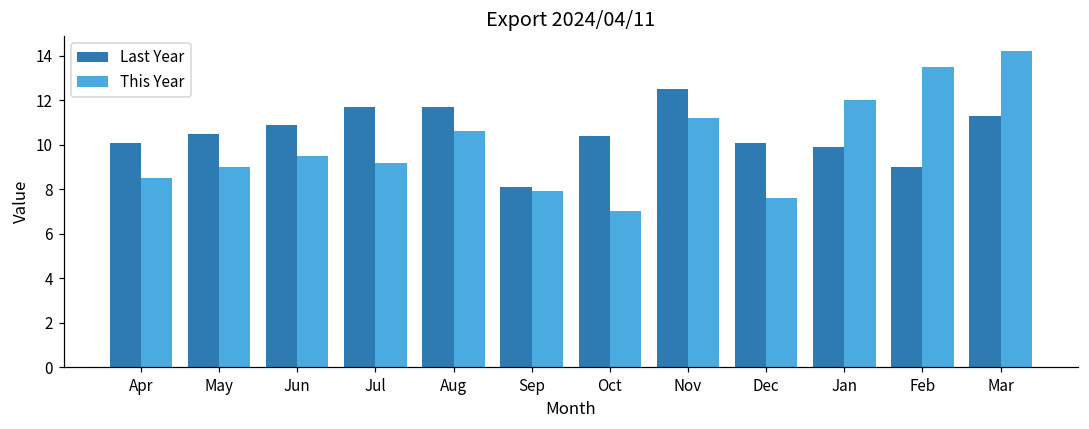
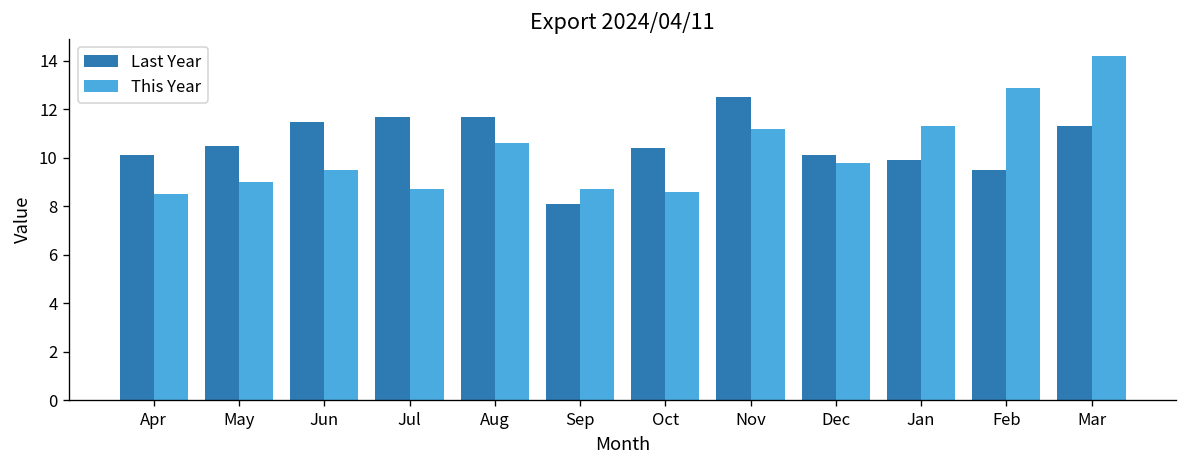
Last Year, Jun: 10.9 -> 11.5
This Year, Jul: 9.2 -> 8.7
This Year, Sep: 7.9 -> 8.7
This Year, Oct: 7.0 -> 8.6
This Year, Dec: 7.6 -> 9.8
This Year, Jan: 12.0 -> 11.3
Last Year, Feb: 9.0 -> 9.5
This Year, Feb: 13.5 -> 12.9
